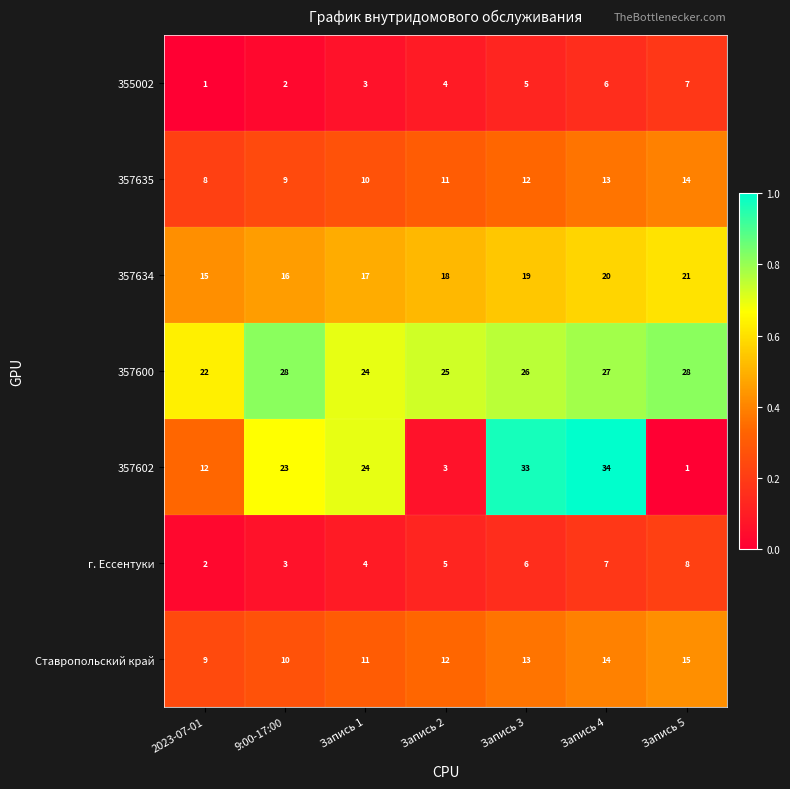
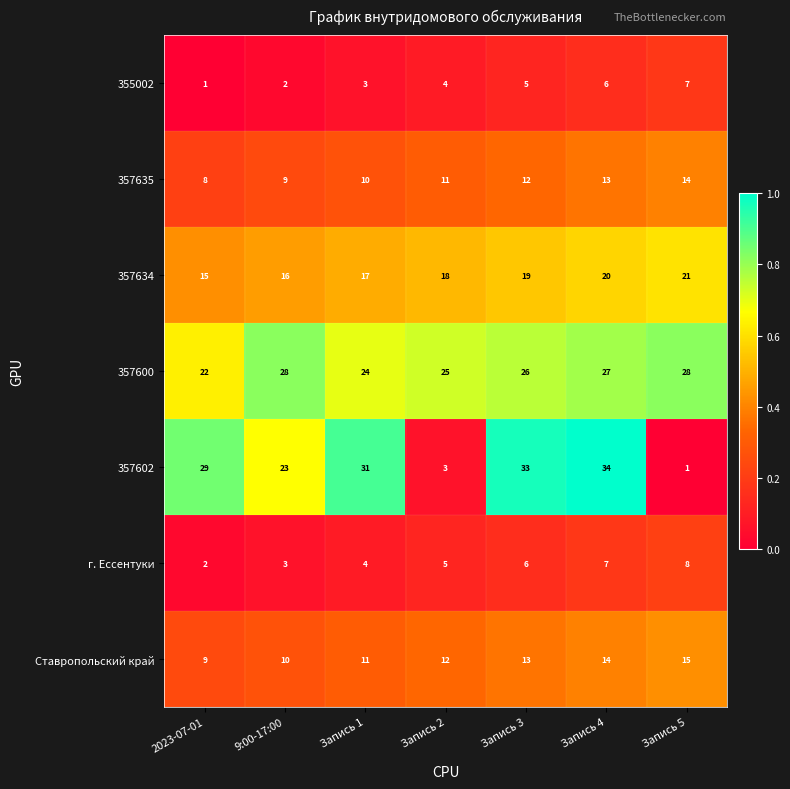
357602, 2023-07-01: 12 -> 29
357602, Запись 1: 24 -> 31
